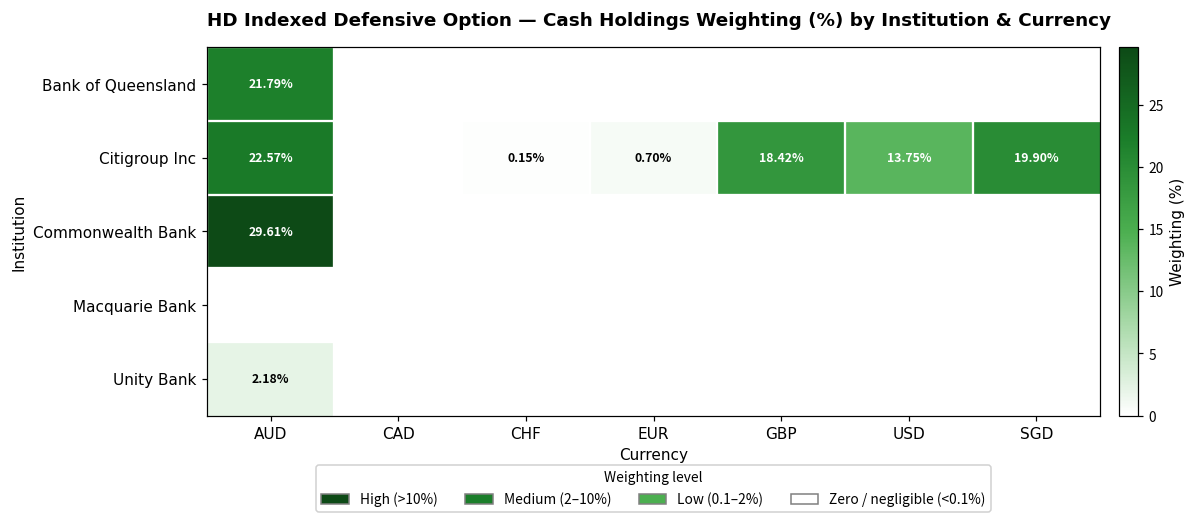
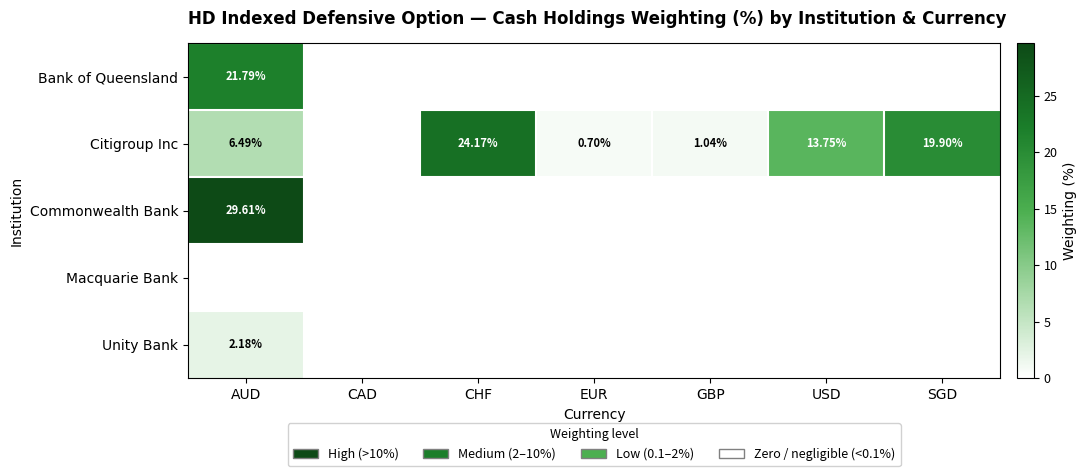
Citigroup Inc, AUD: 22.57% -> 6.49%
Citigroup Inc, CHF: 0.15% -> 24.17%
Citigroup Inc, GBP: 18.42% -> 1.04%
